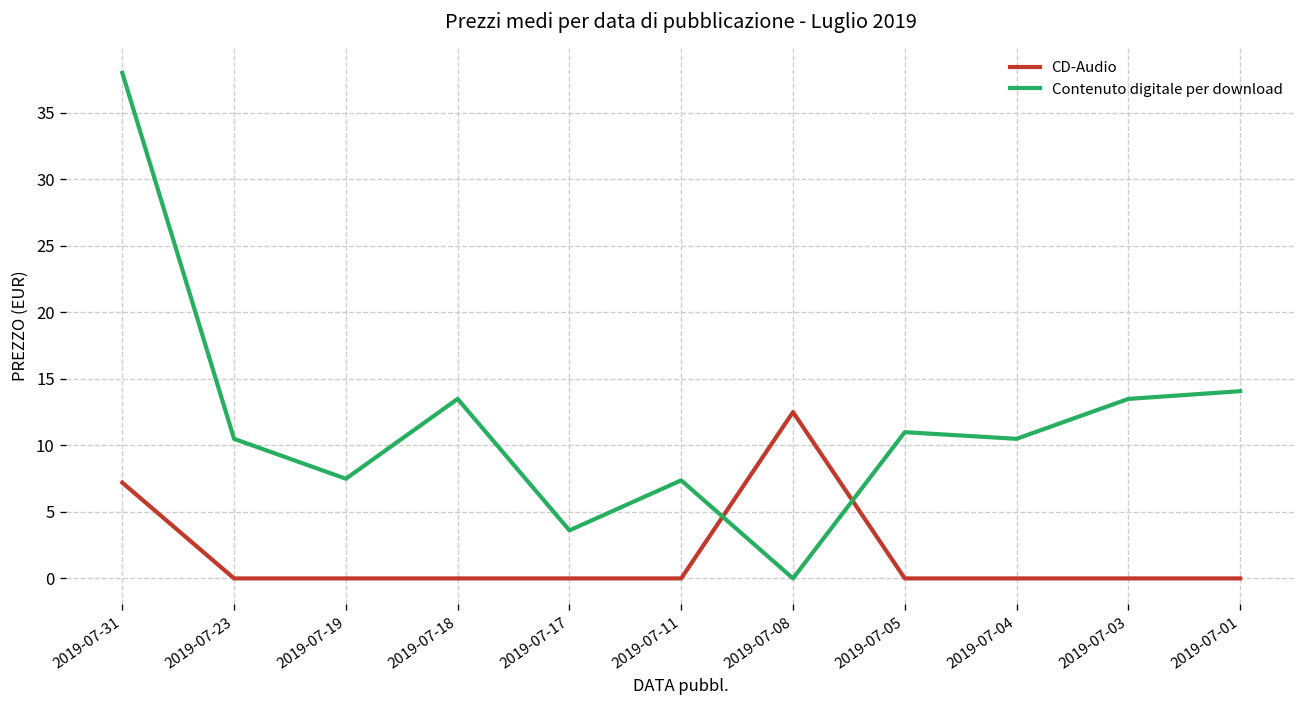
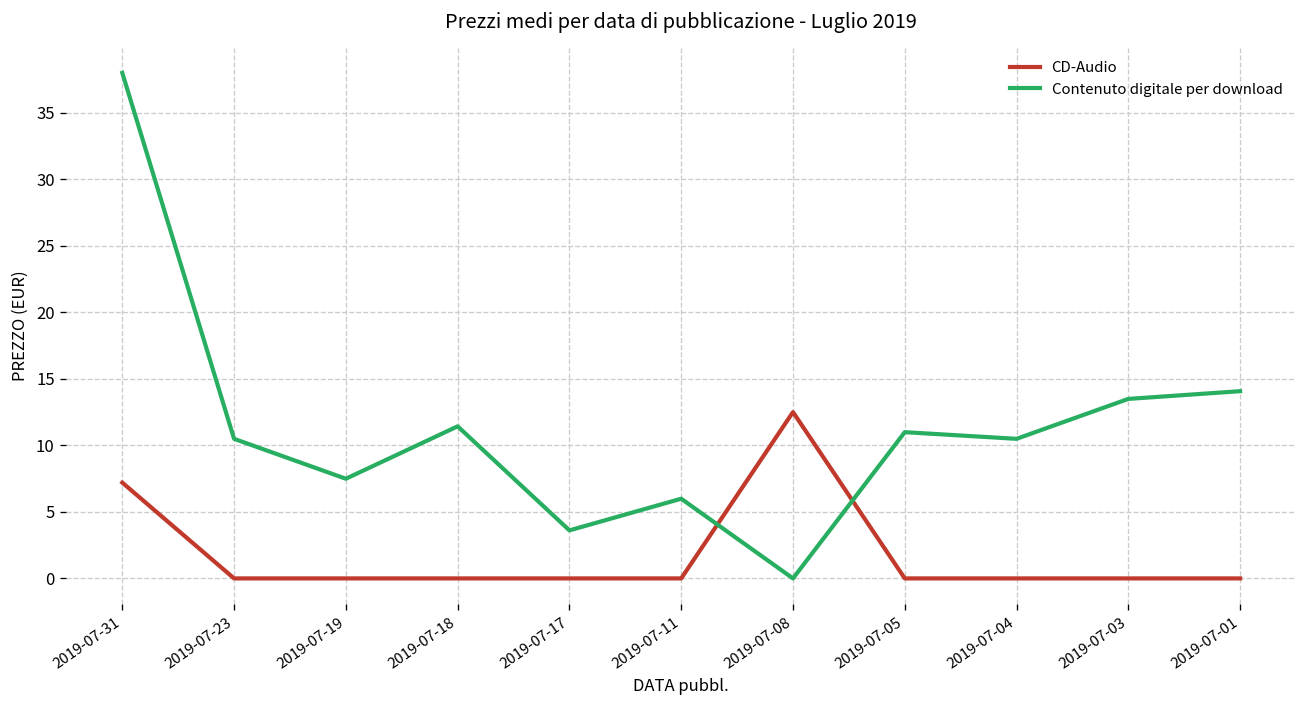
Contenuto digitale per download, 2019-07-18: 13.5 -> 11.4
Contenuto digitale per download, 2019-07-11: 7.4 -> 6.0
